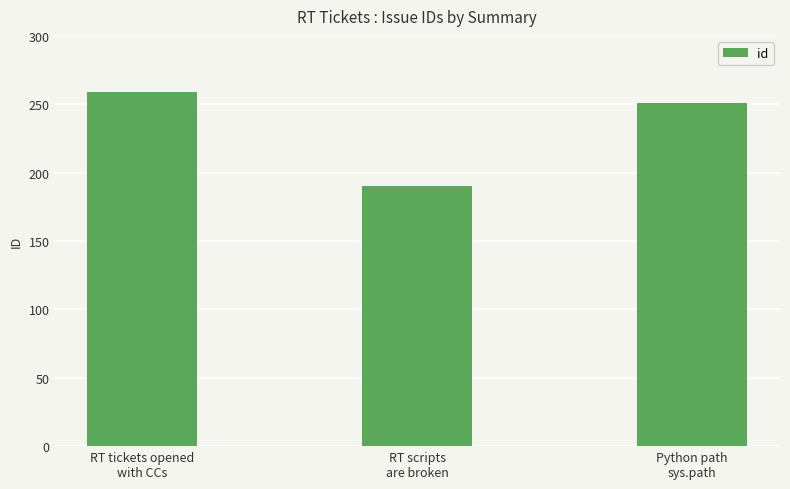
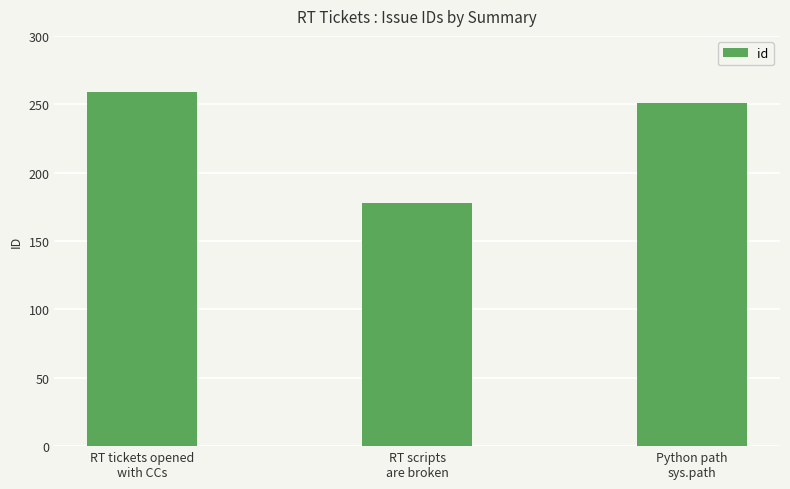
RT scripts are broken: 190 -> 178
